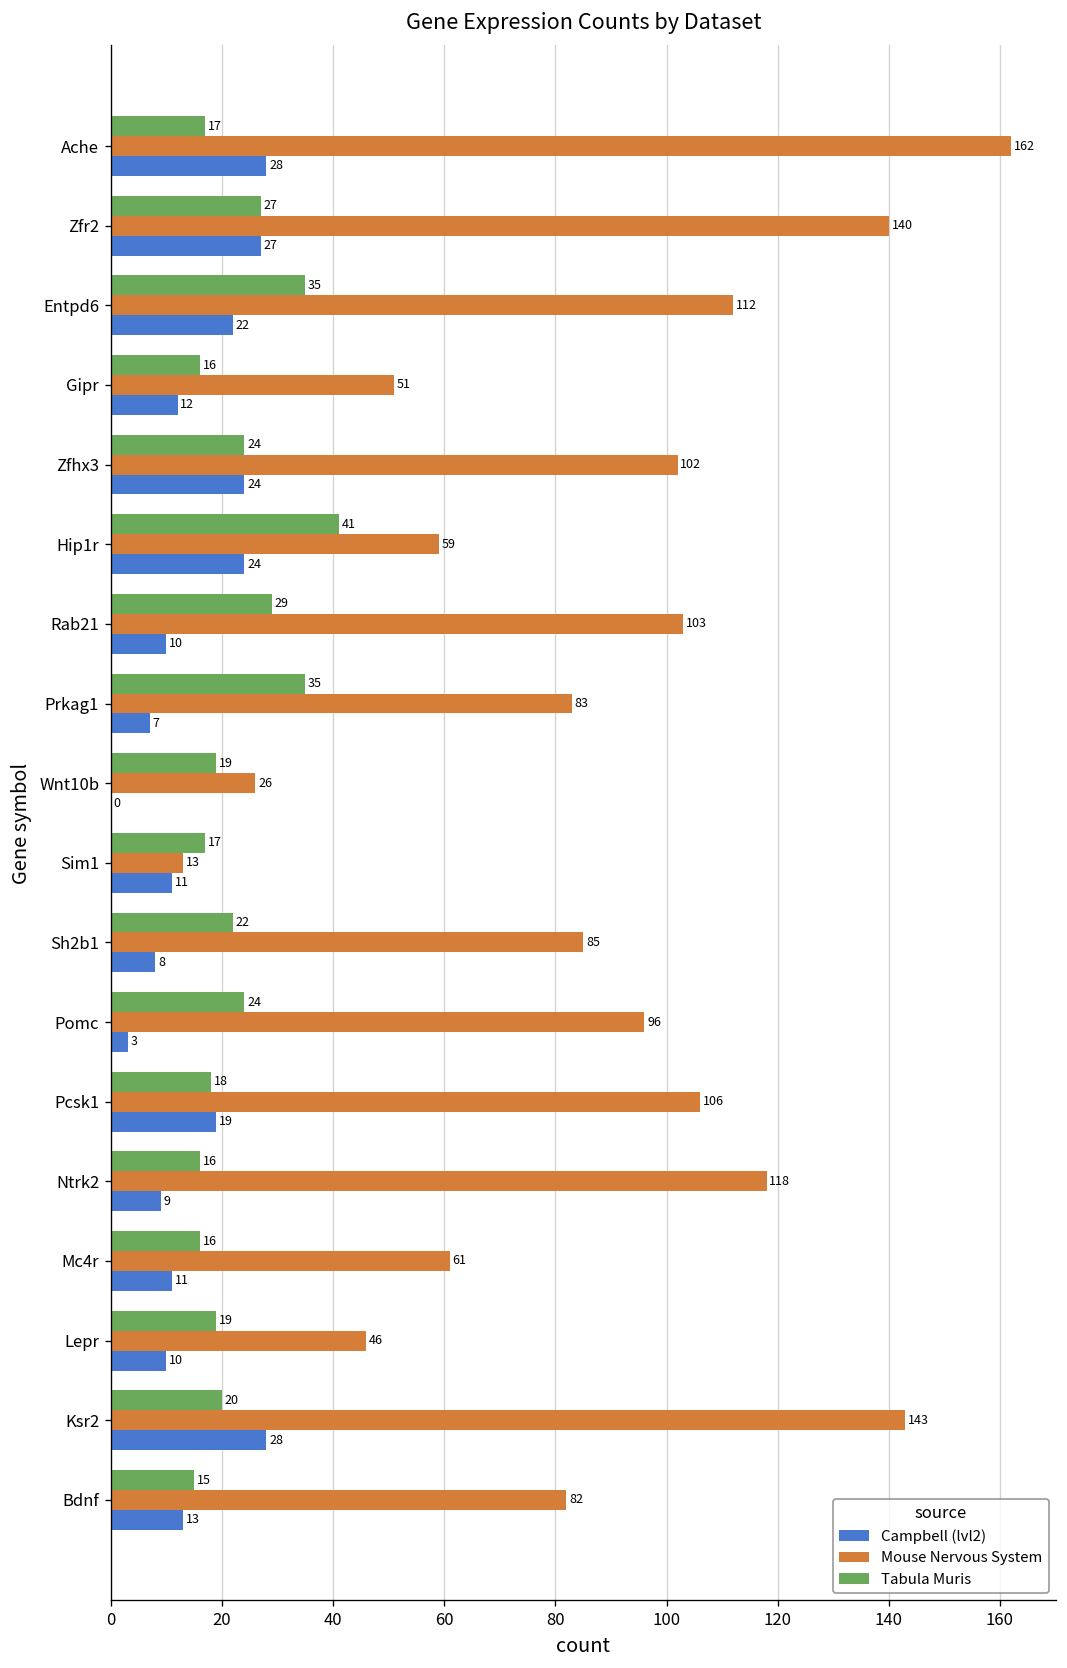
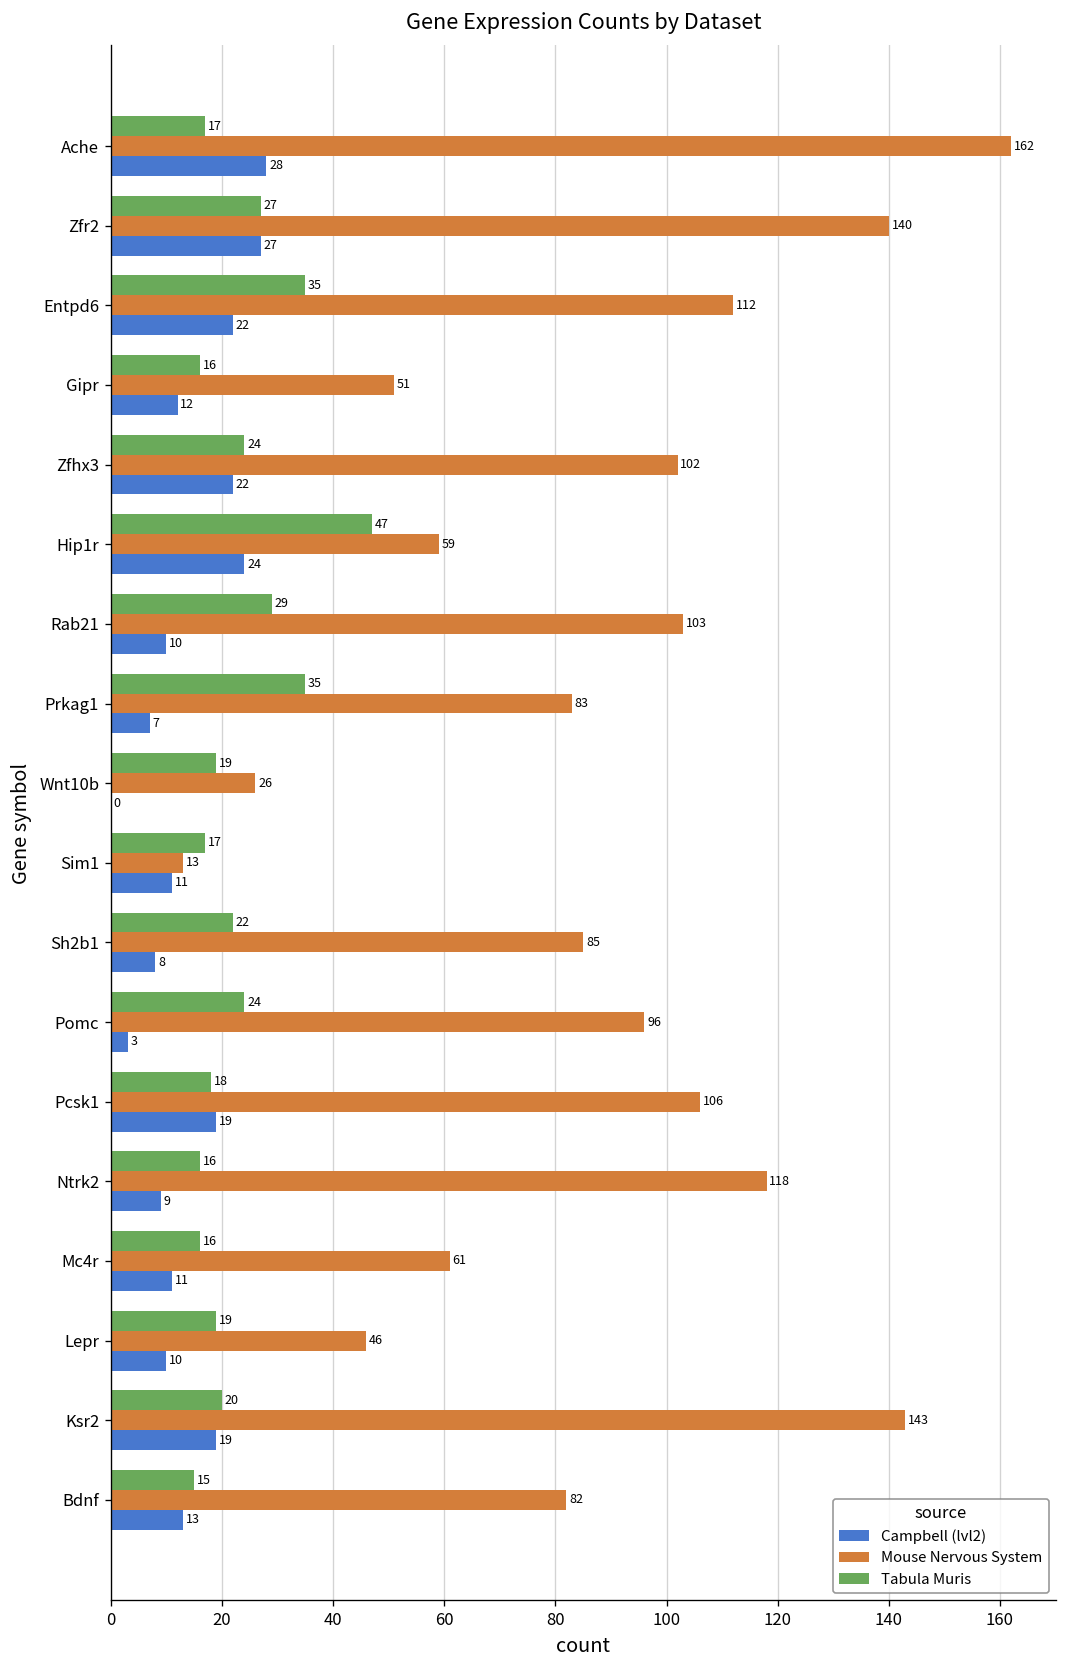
Campbell (lvl2), Zfhx3: 24 -> 22
Tabula Muris, Hip1r: 41 -> 47
Campbell (lvl2), Ksr2: 28 -> 19
